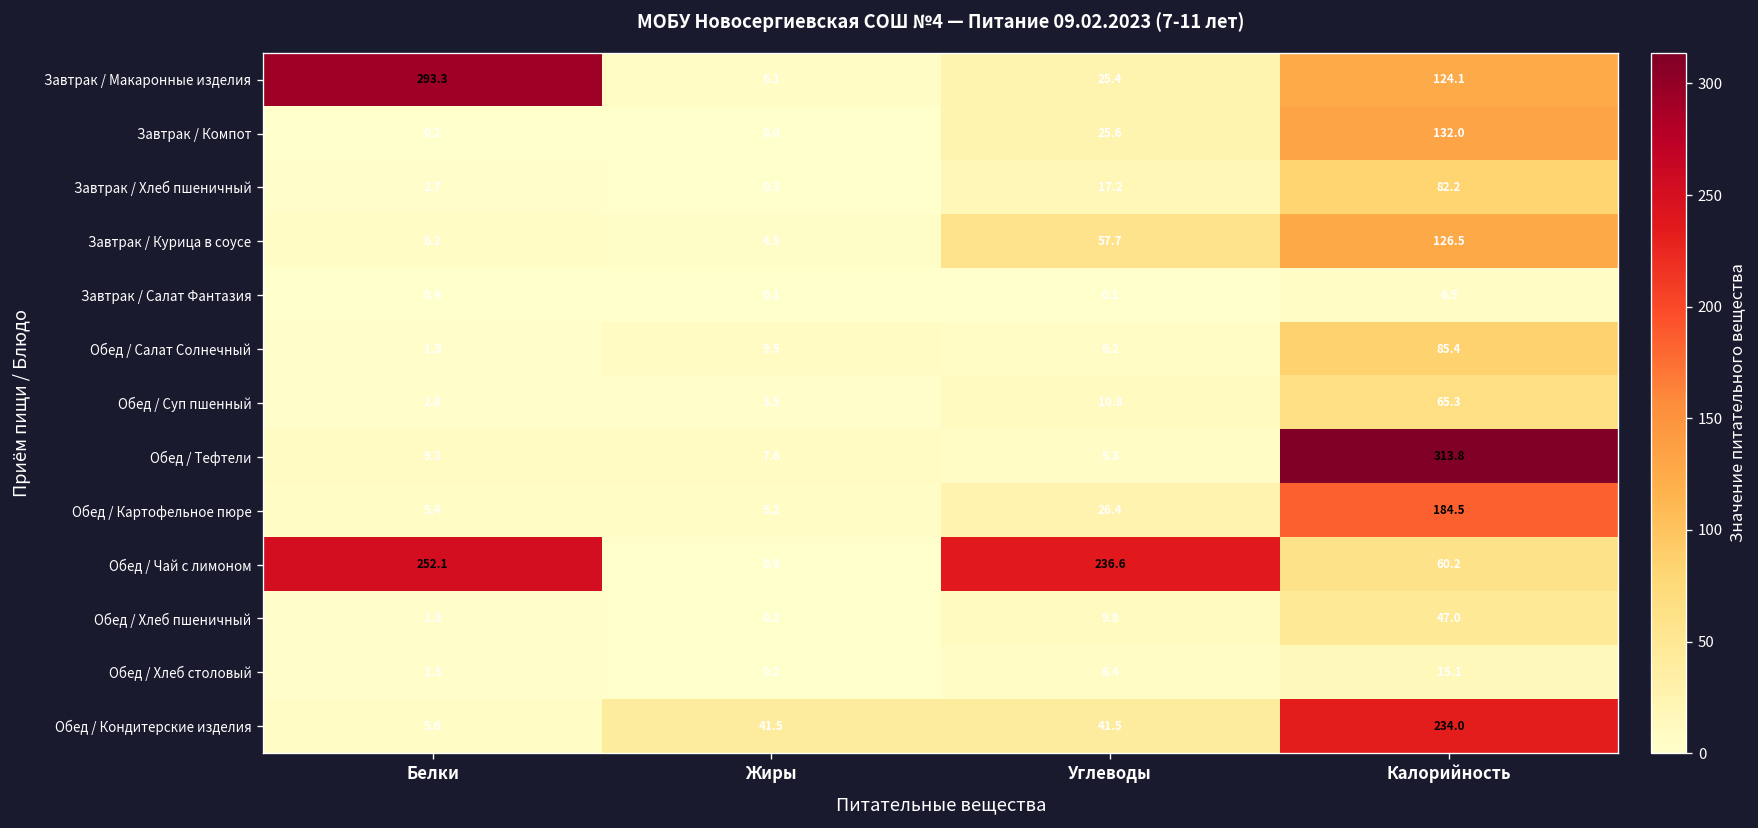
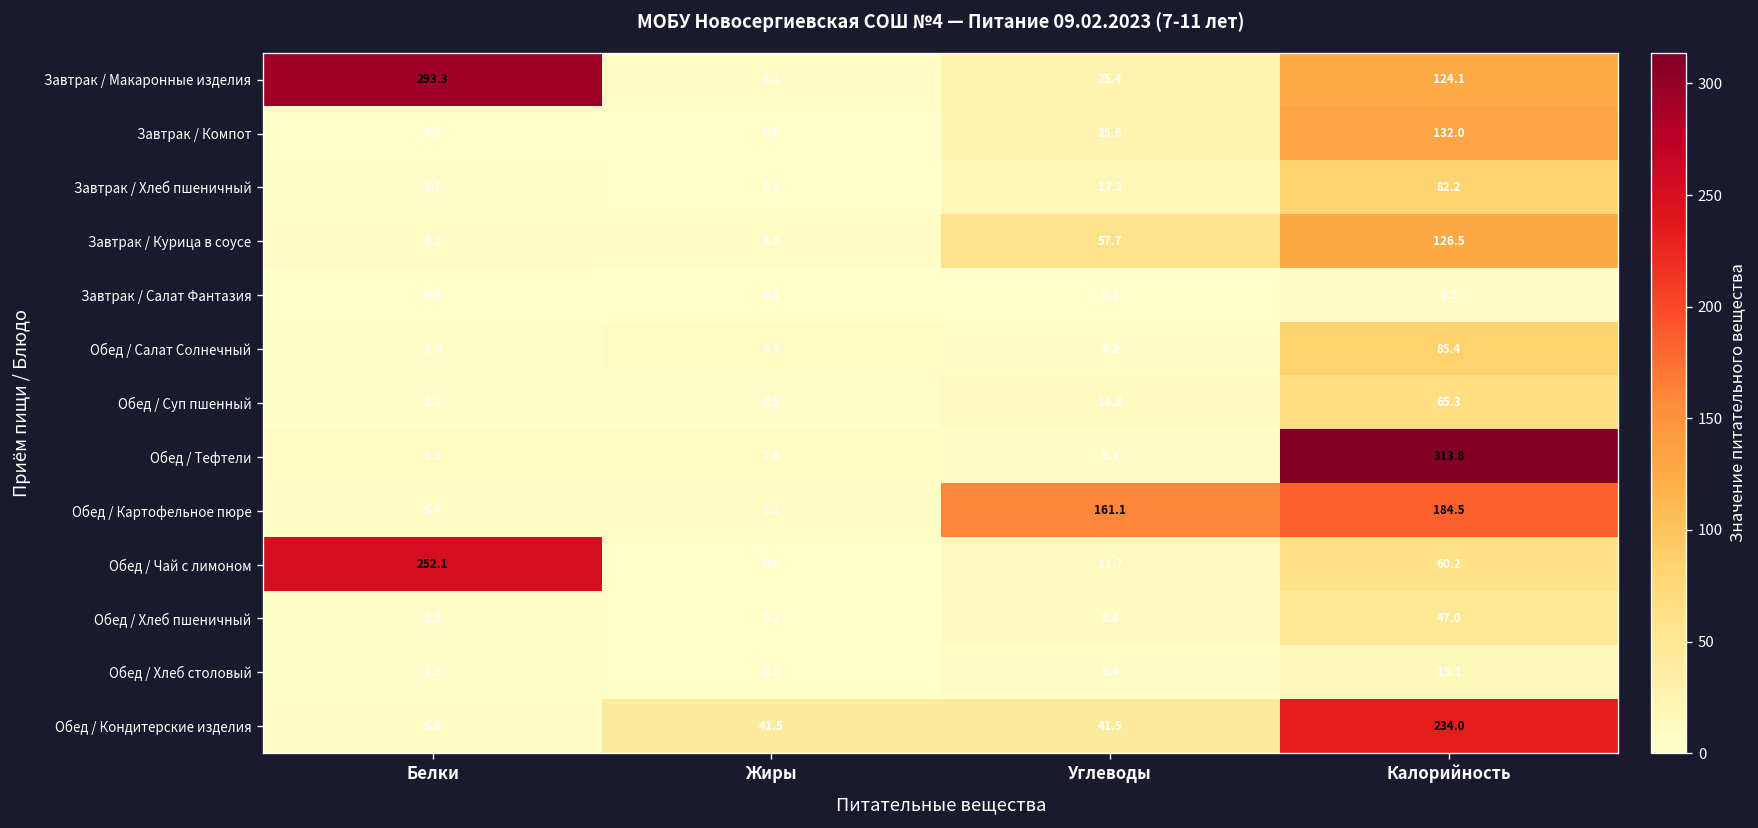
Обед / Картофельное пюре, Углеводы: 26.4 -> 161.1
Обед / Чай с лимоном, Углеводы: 236.6 -> 11.7
